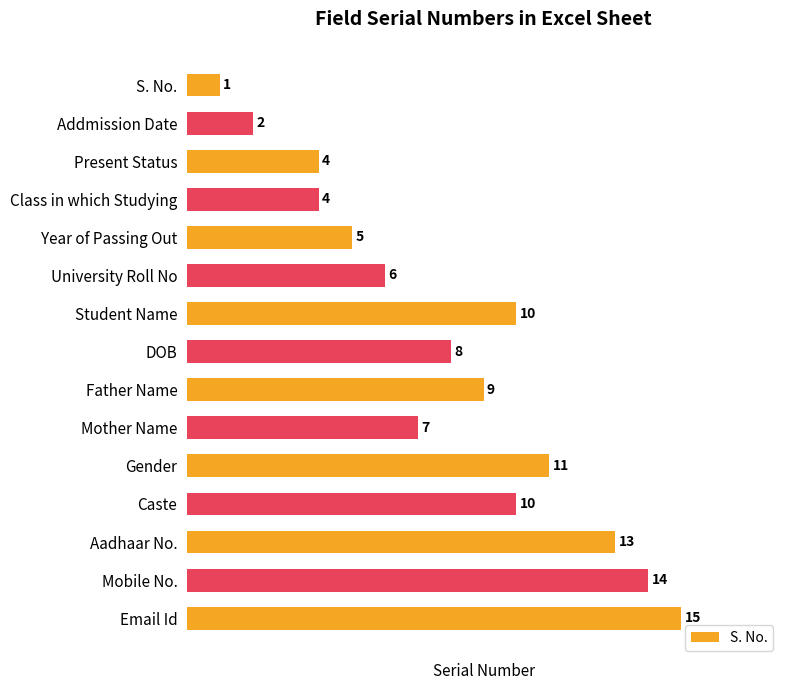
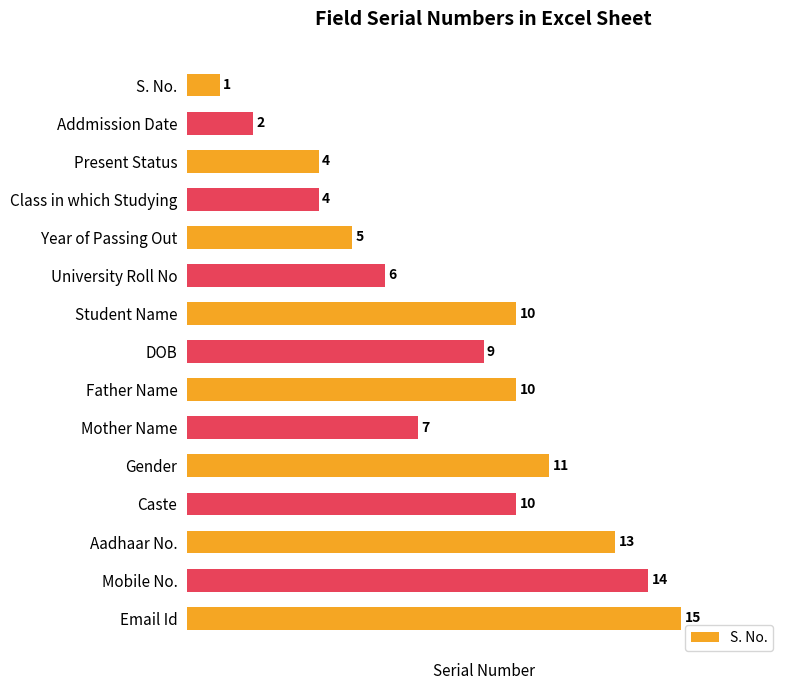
DOB: 8 -> 9
Father Name: 9 -> 10
